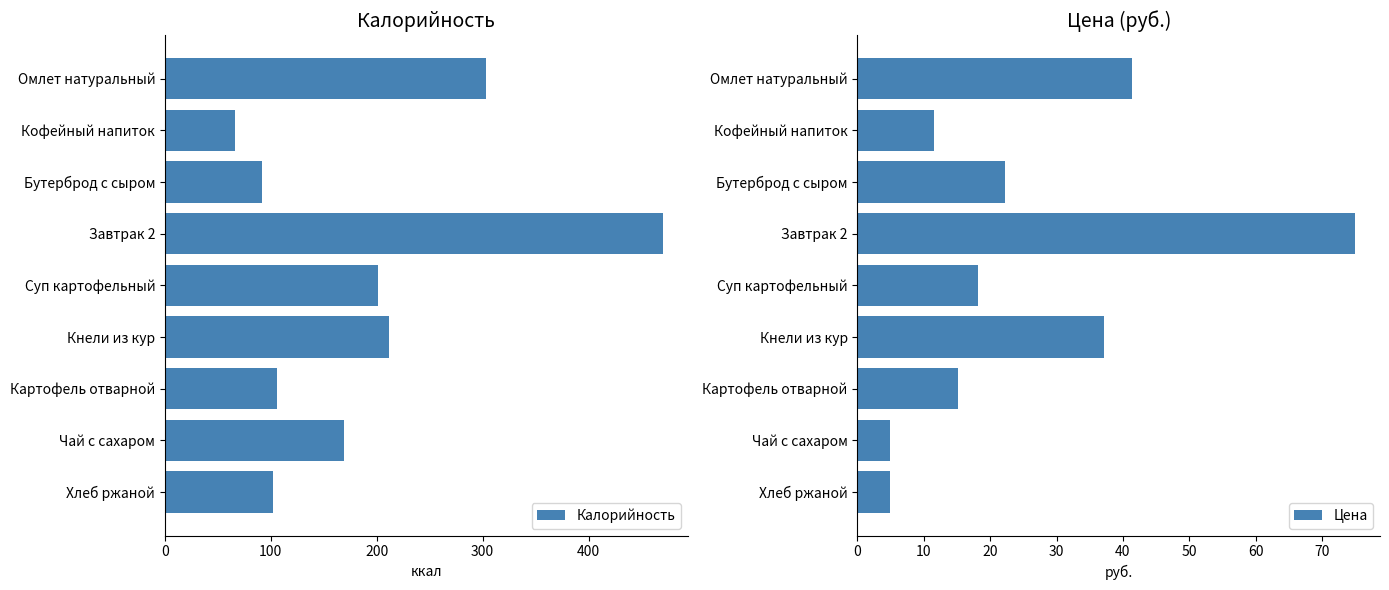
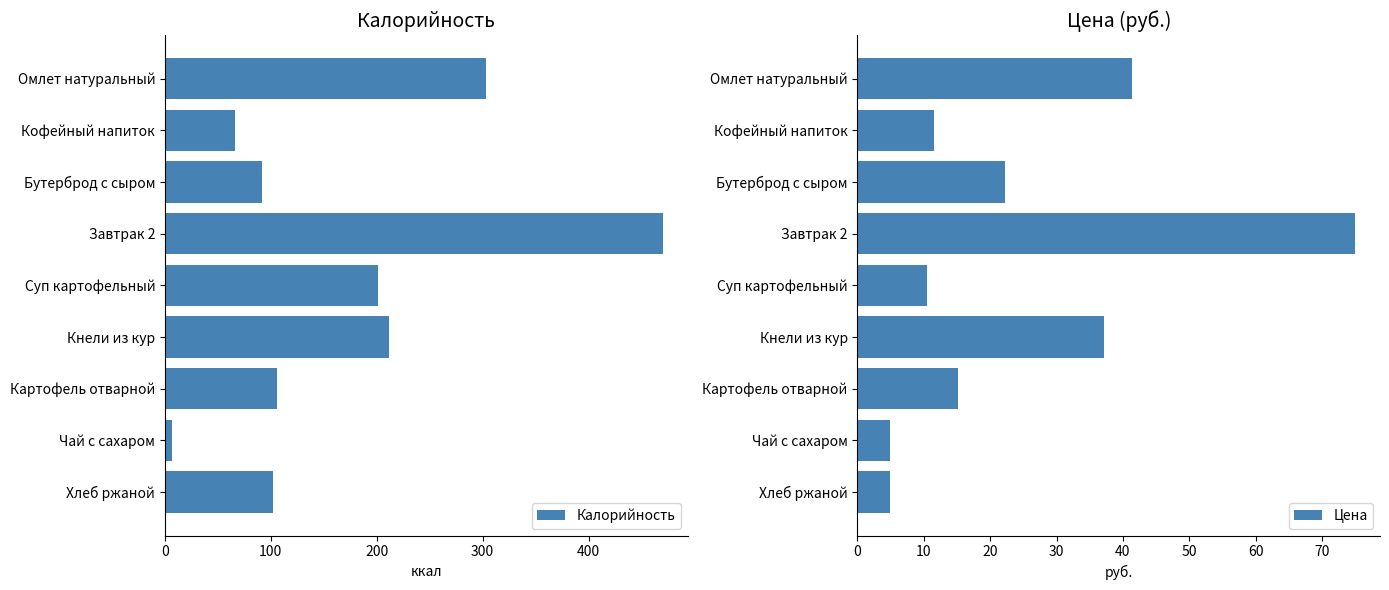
Калорийность, Чай с сахаром: 169 -> 7
Цена (руб.), Суп картофельный: 18 -> 11
